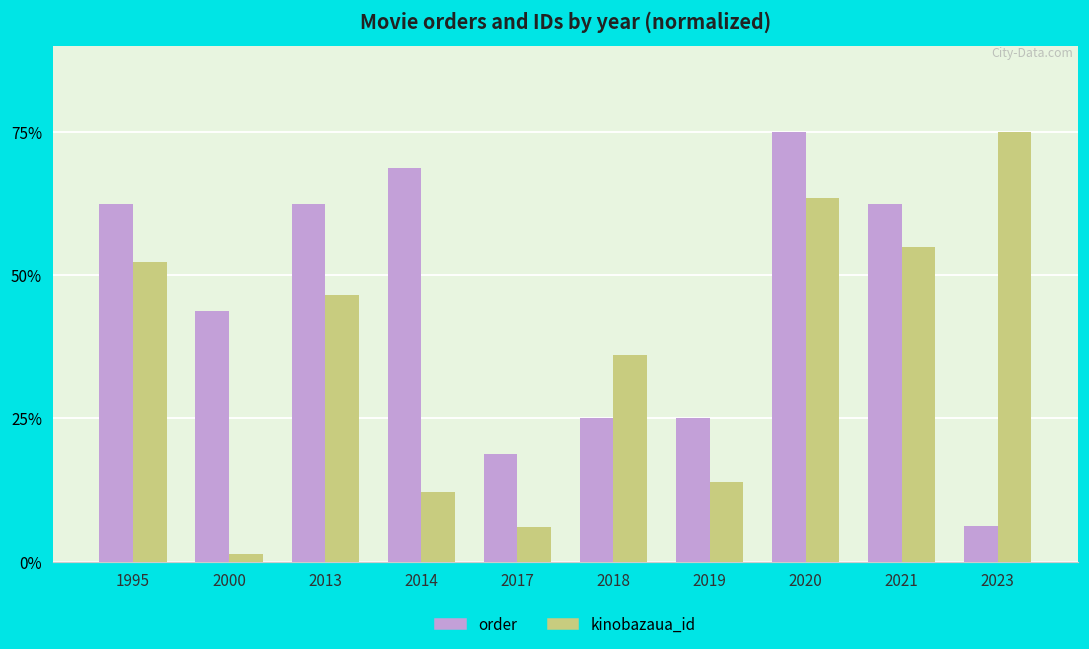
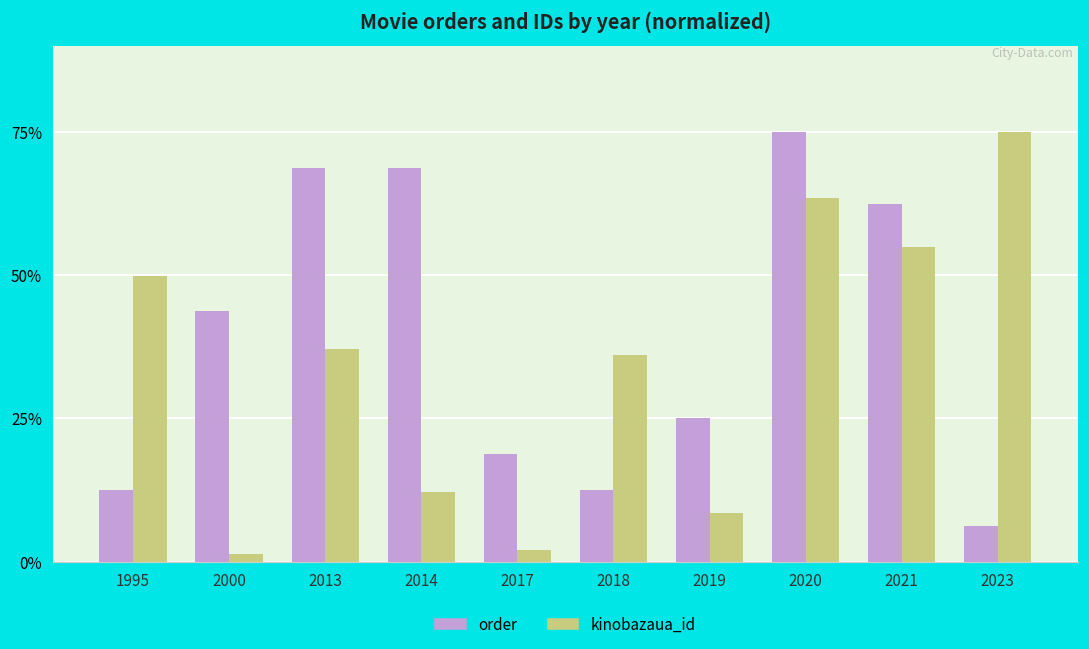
order, 1995: 63% -> 13%
kinobazaua_id, 1995: 52% -> 50%
order, 2013: 63% -> 69%
kinobazaua_id, 2013: 47% -> 37%
kinobazaua_id, 2017: 6% -> 2%
order, 2018: 25% -> 13%
kinobazaua_id, 2019: 14% -> 9%
